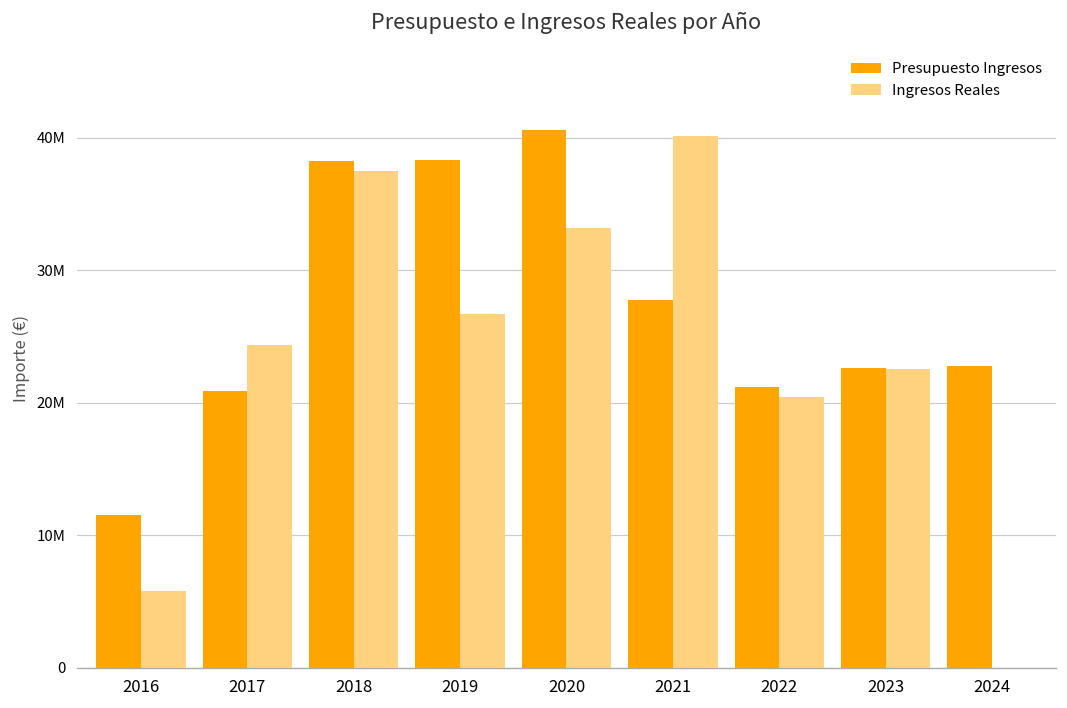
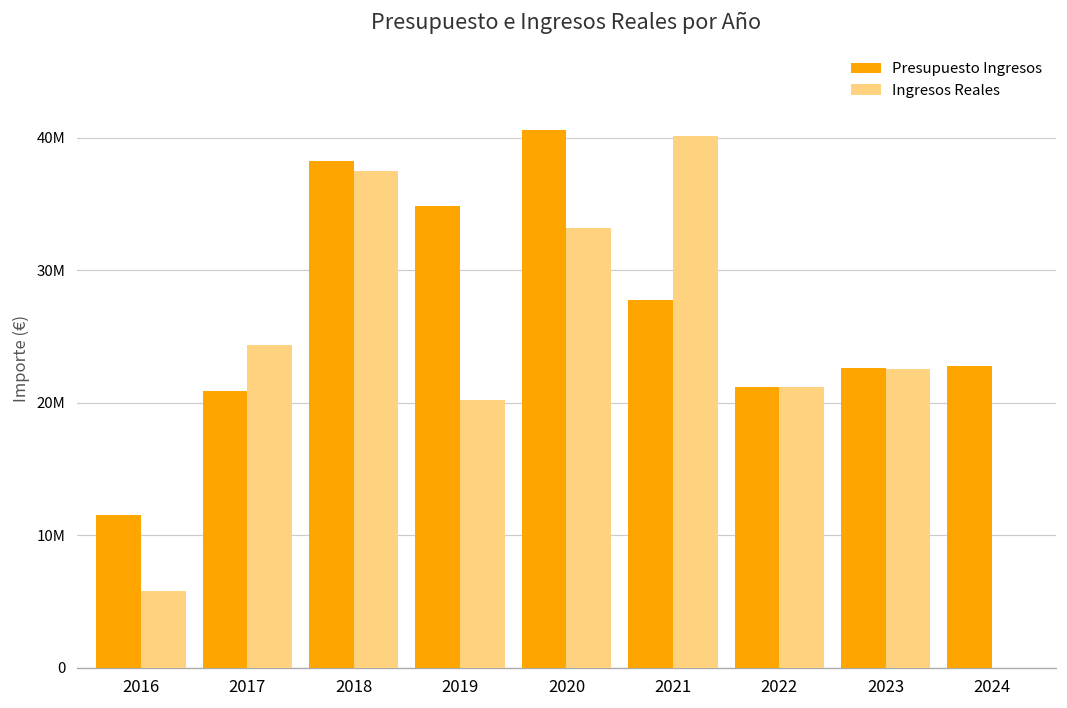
Presupuesto Ingresos, 2019: 38400000 -> 34900000
Ingresos Reales, 2019: 26700000 -> 20200000
Ingresos Reales, 2022: 20400000 -> 21200000
